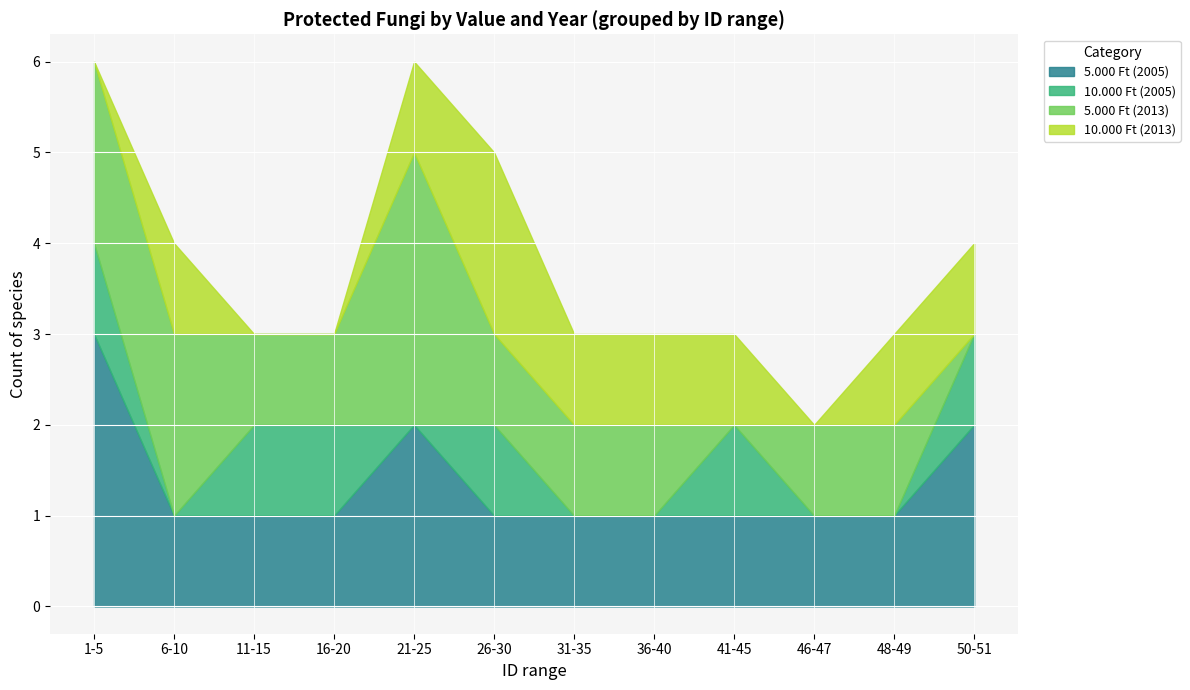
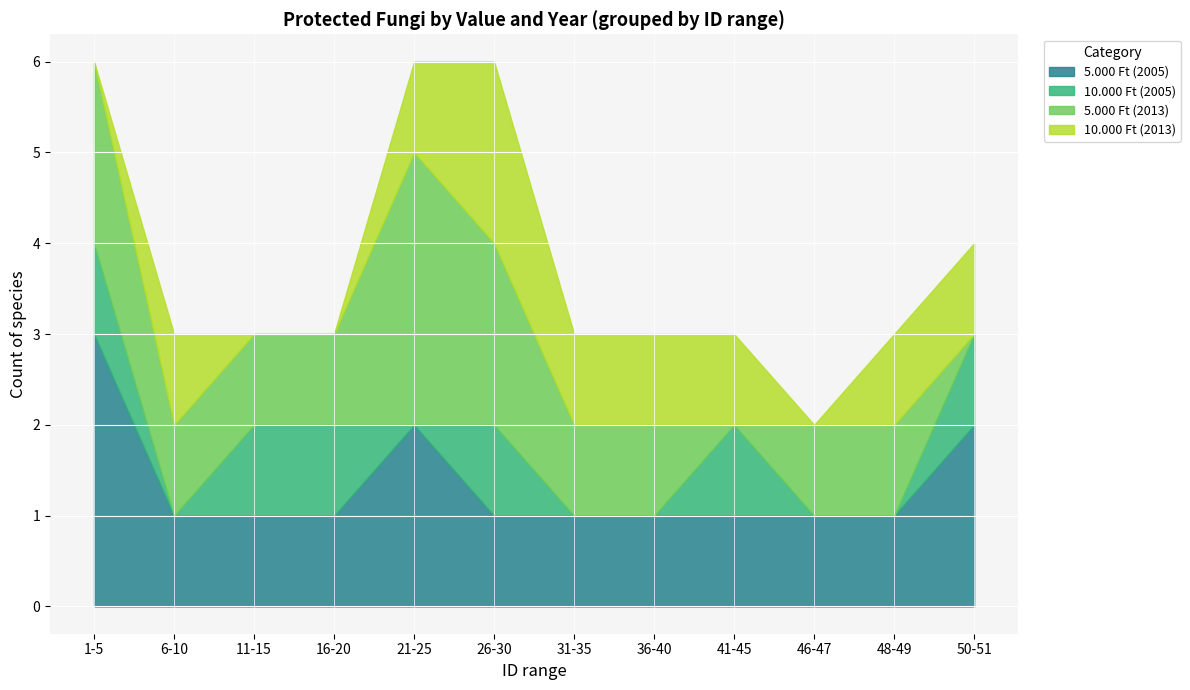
5.000 Ft (2013), 6-10: 2 -> 1
5.000 Ft (2013), 26-30: 1 -> 2
